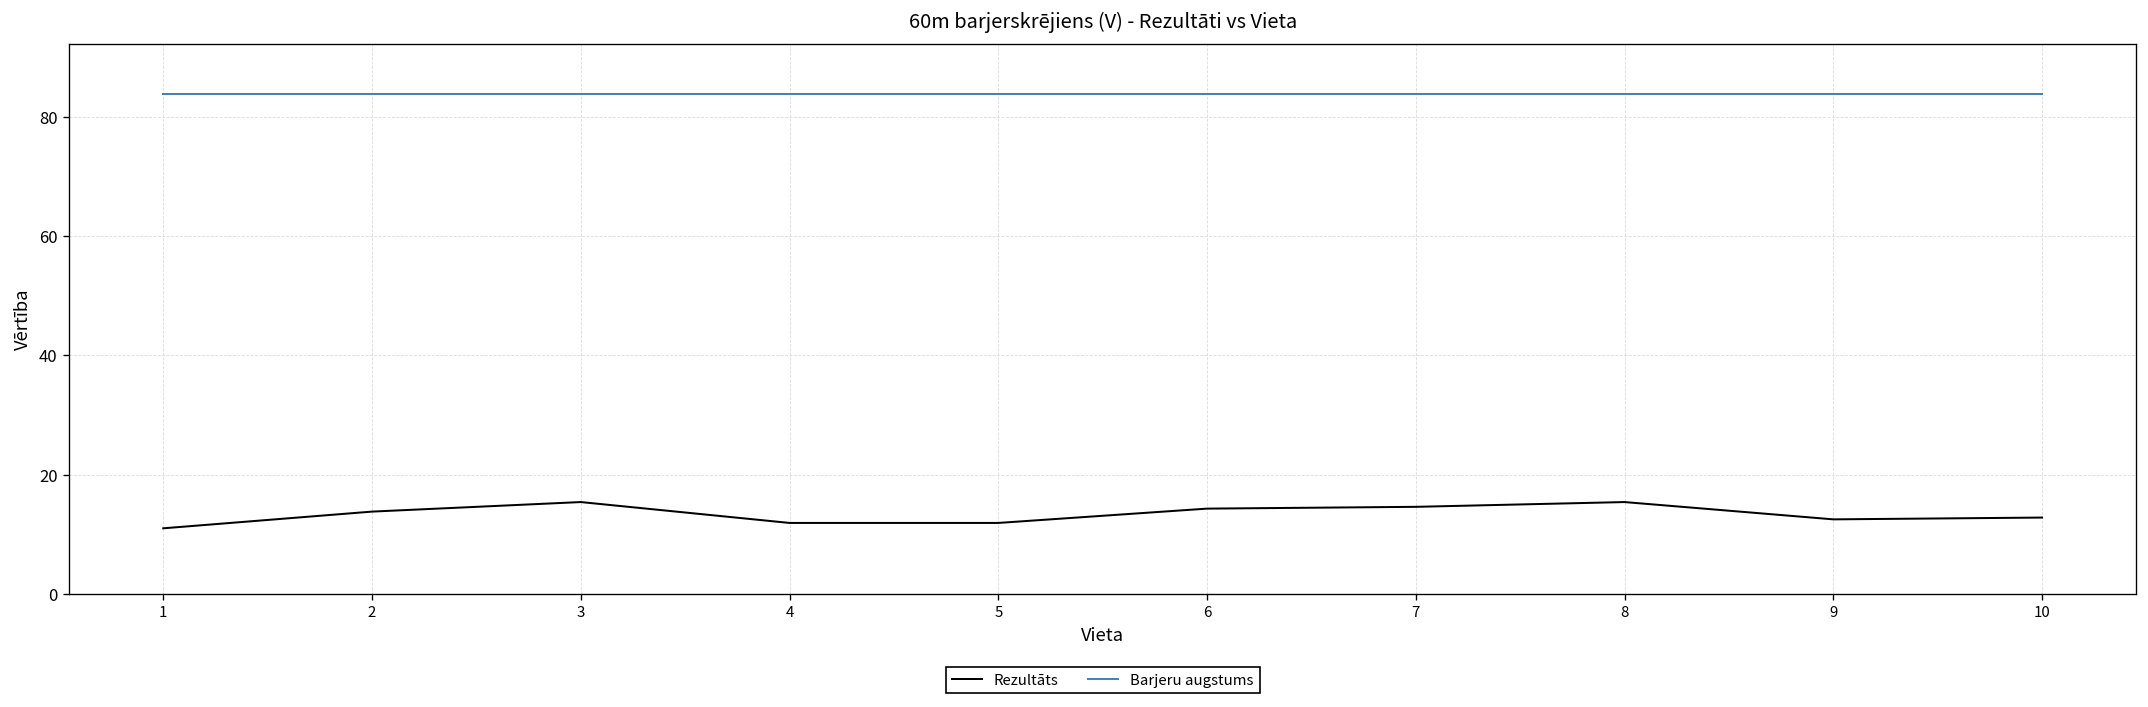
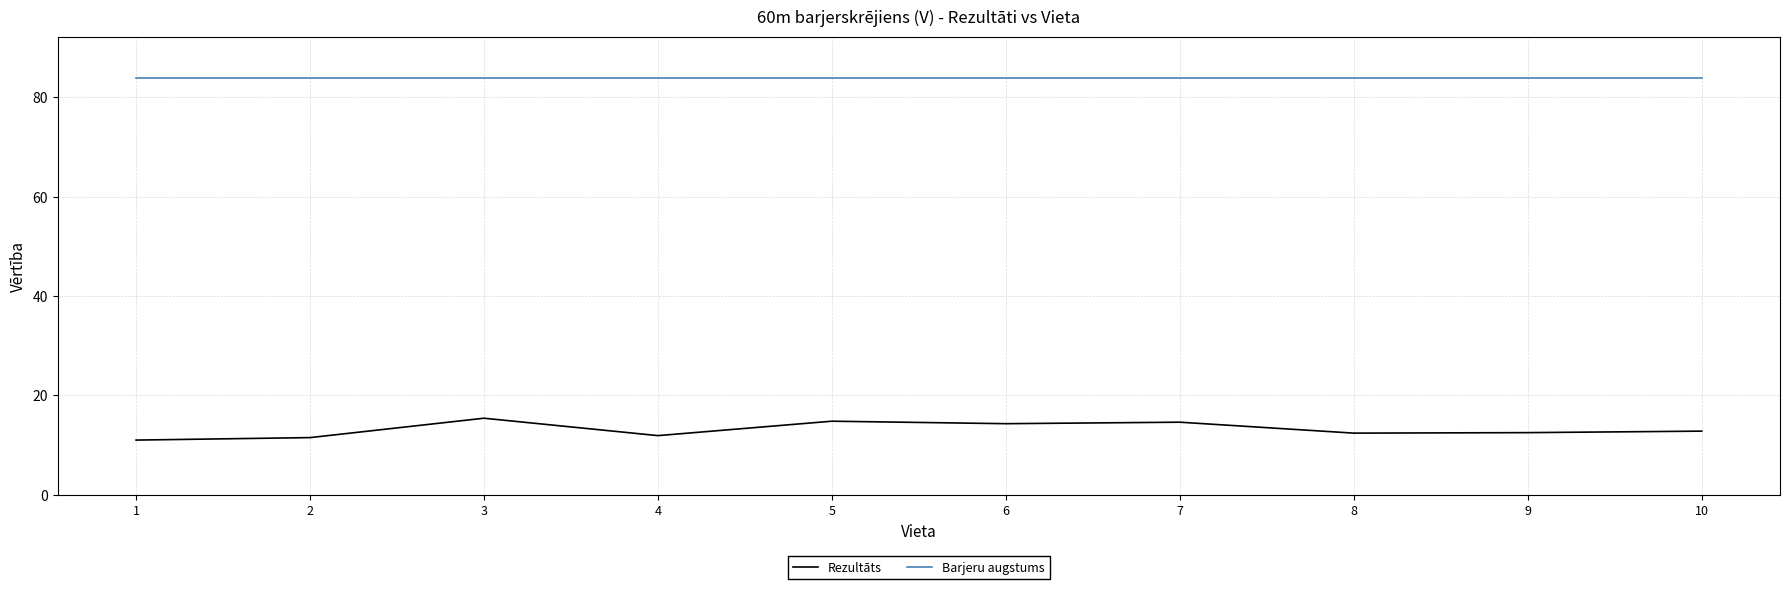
Rezultāts, 2: 14 -> 12
Rezultāts, 5: 12 -> 15
Rezultāts, 8: 15 -> 12
